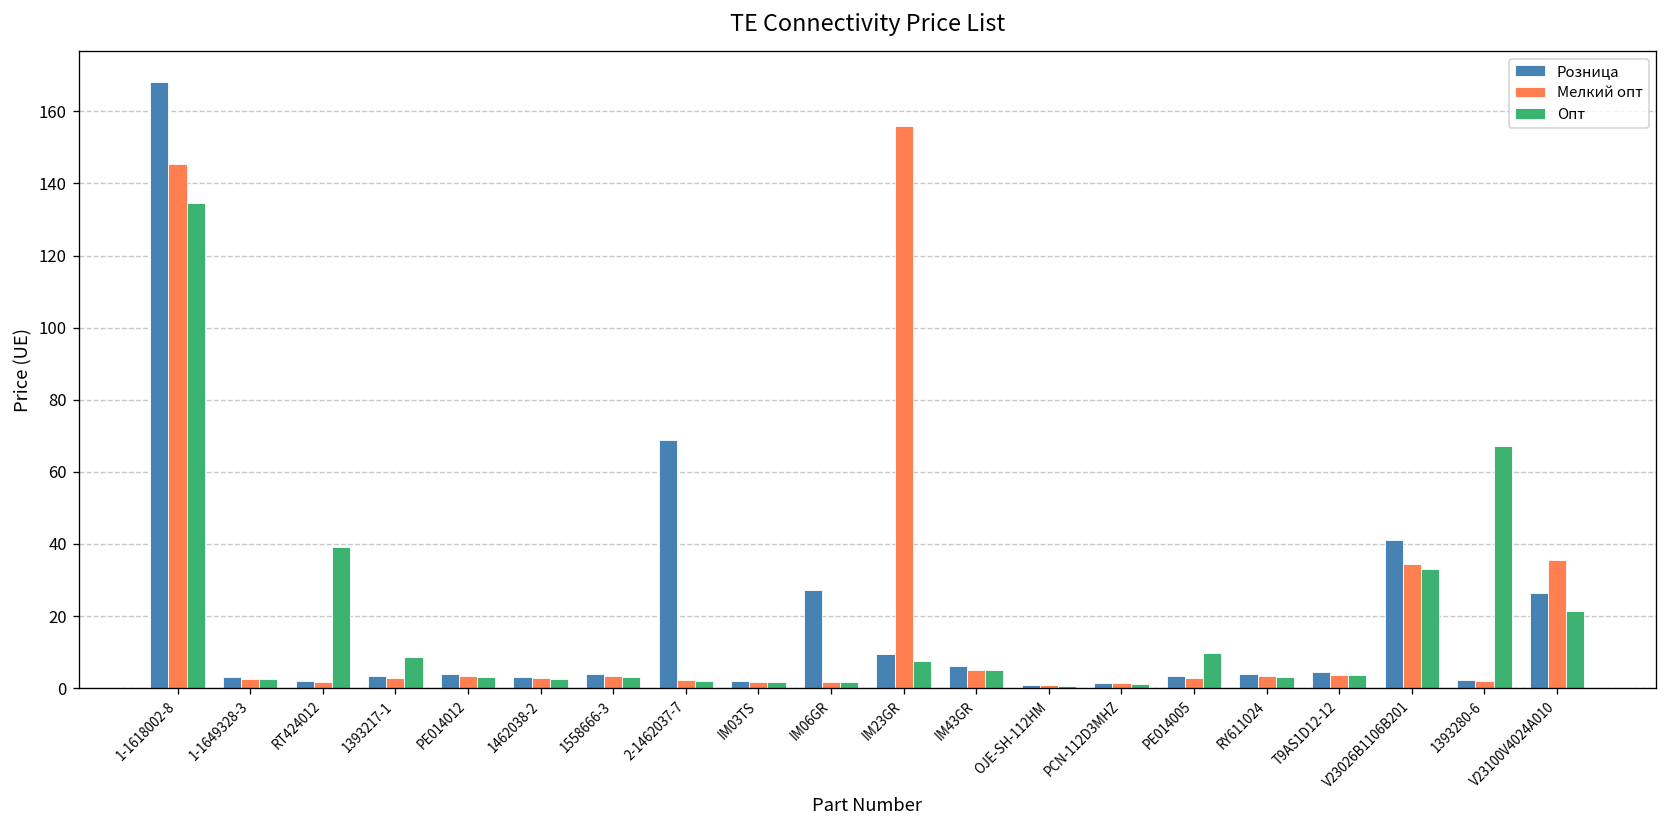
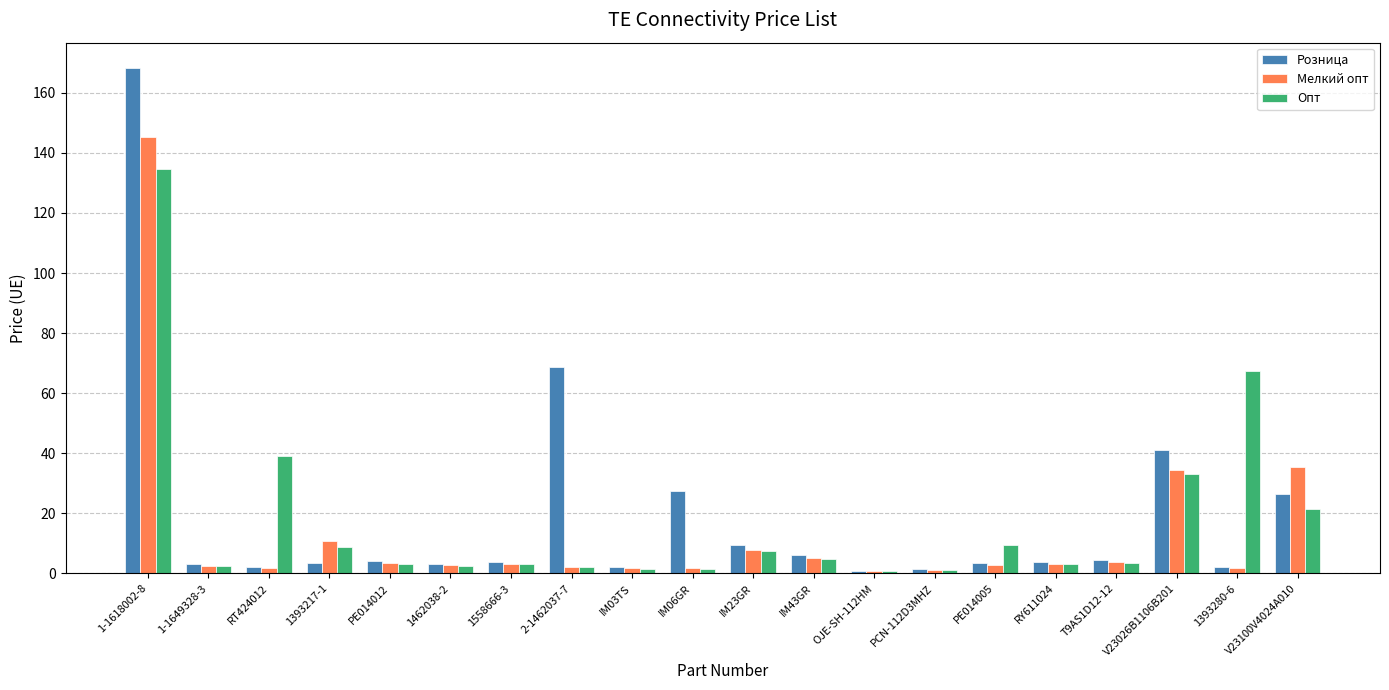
Мелкий опт, 1393217-1: 3 -> 11
Мелкий опт, IM23GR: 156 -> 8
